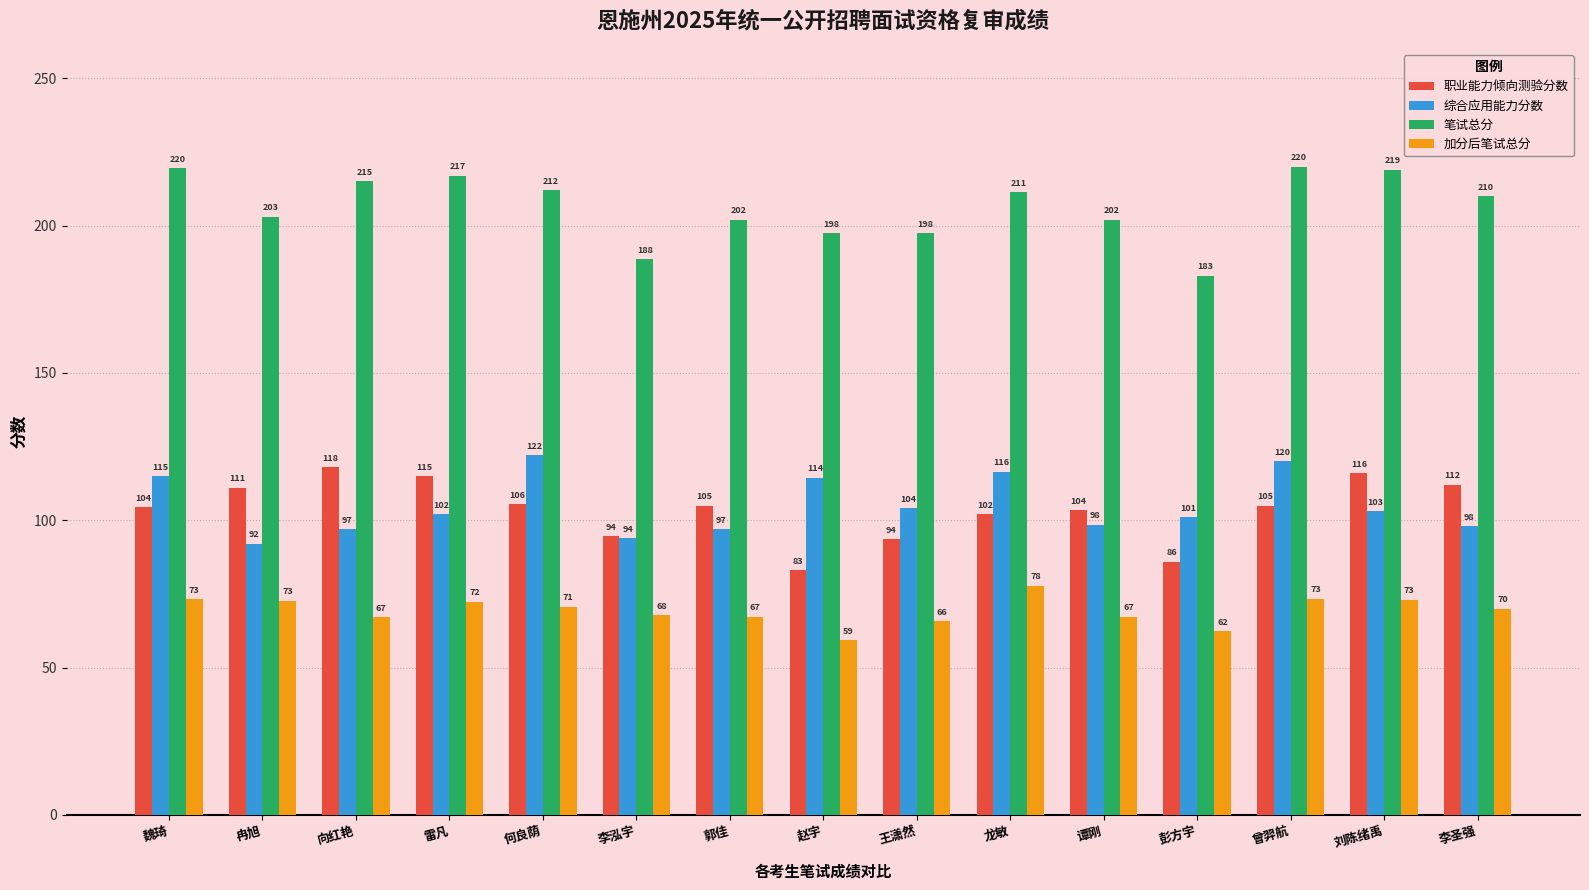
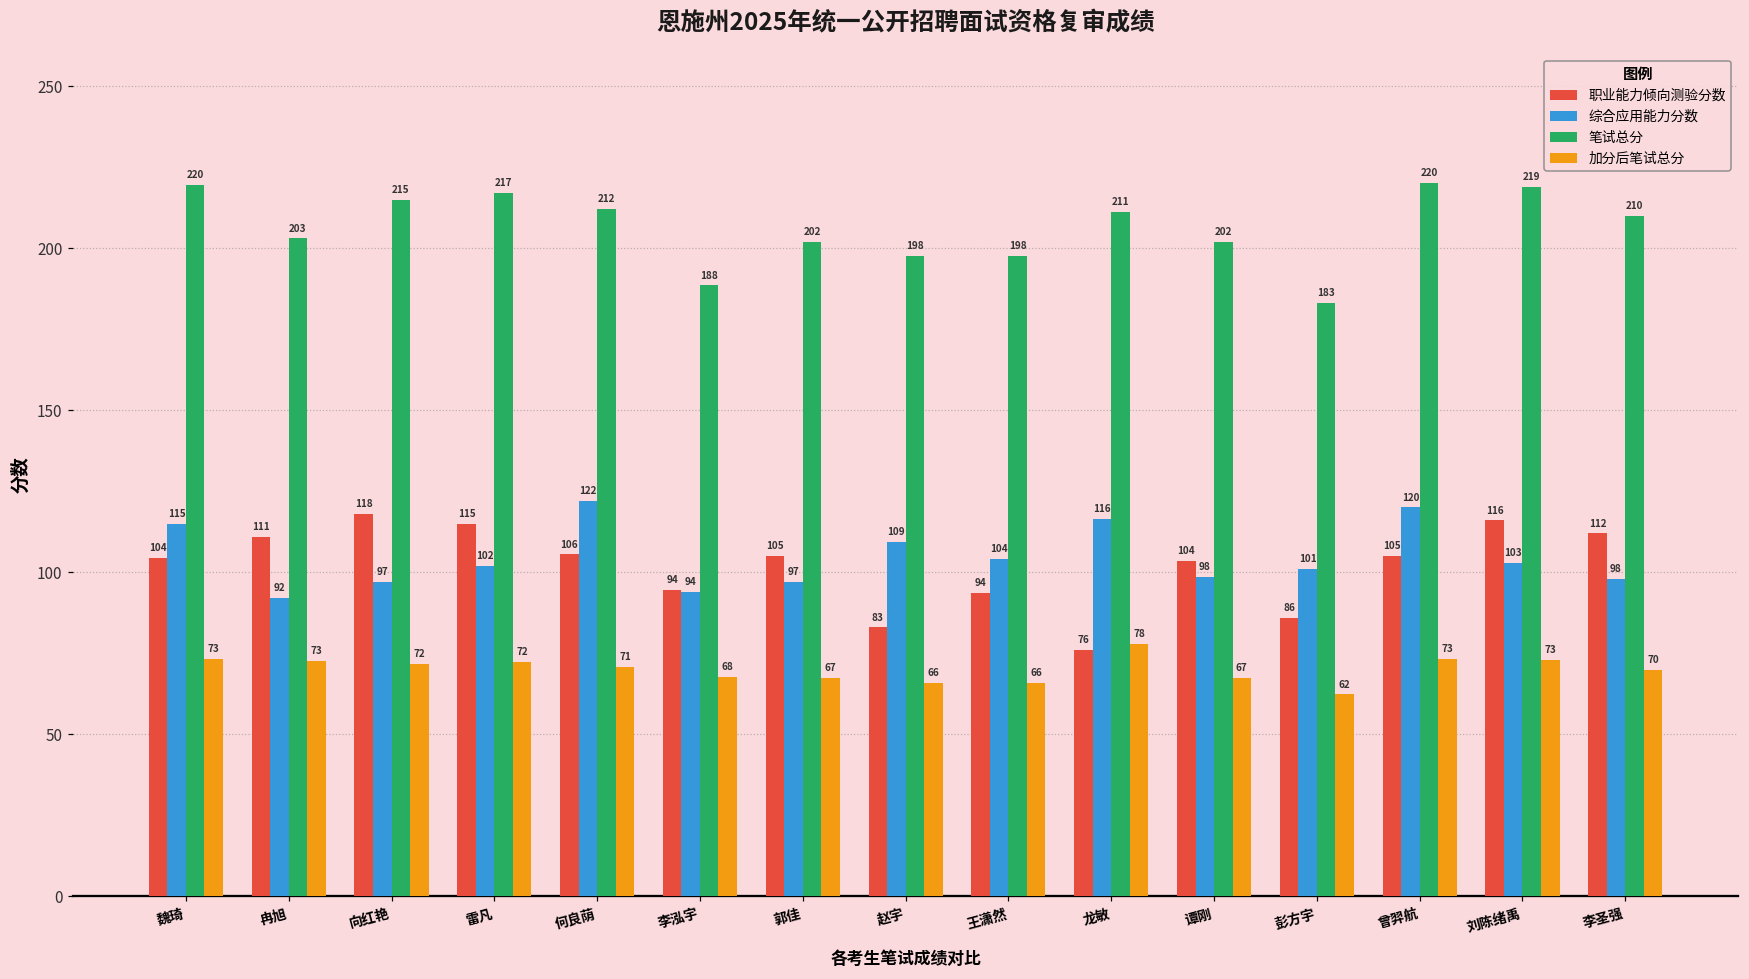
加分后笔试总分, 向红艳: 67 -> 72
综合应用能力分数, 赵宇: 114 -> 109
加分后笔试总分, 赵宇: 59 -> 66
职业能力倾向测验分数, 龙敏: 102 -> 76
